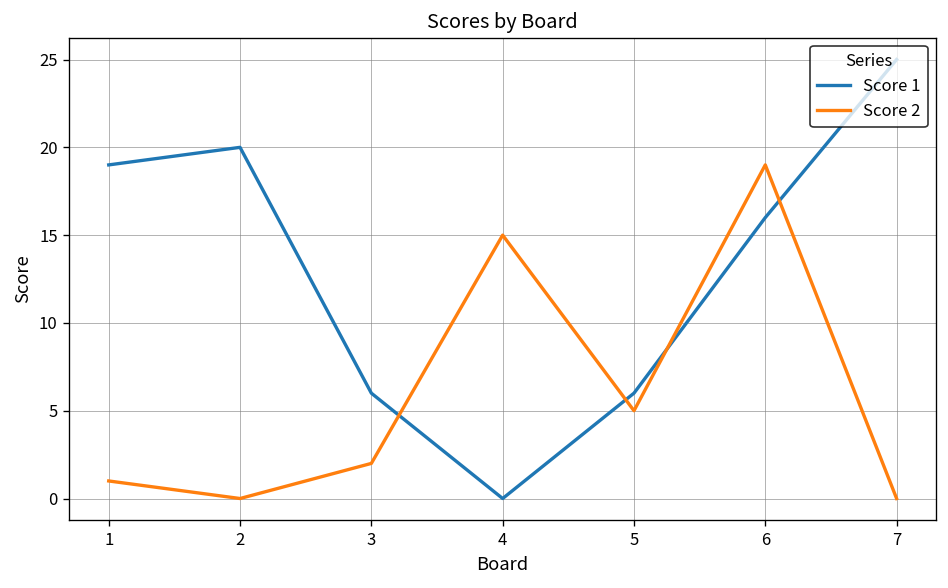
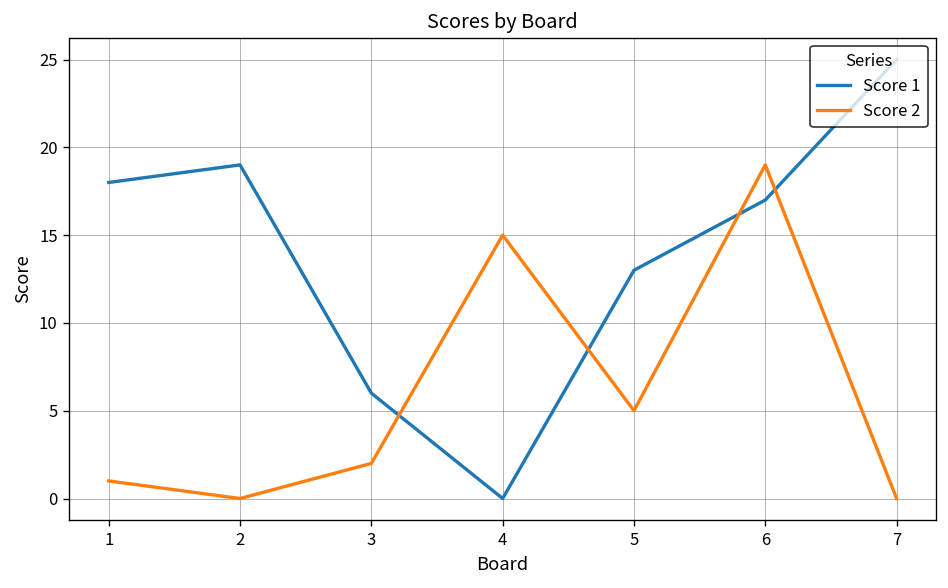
Score 1, 1: 19 -> 18
Score 1, 2: 20 -> 19
Score 1, 5: 6 -> 13
Score 1, 6: 16 -> 17
